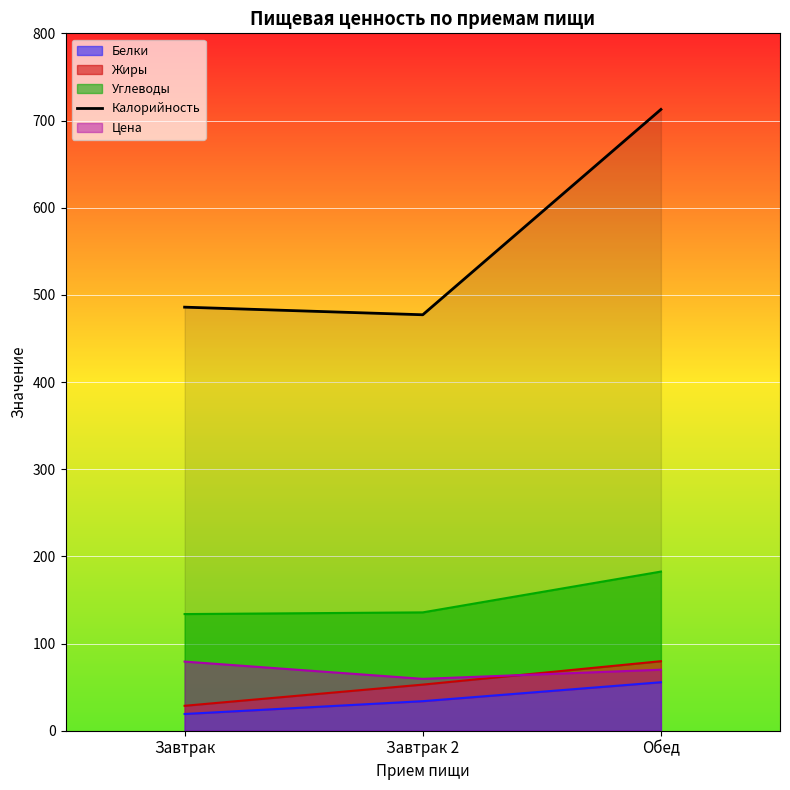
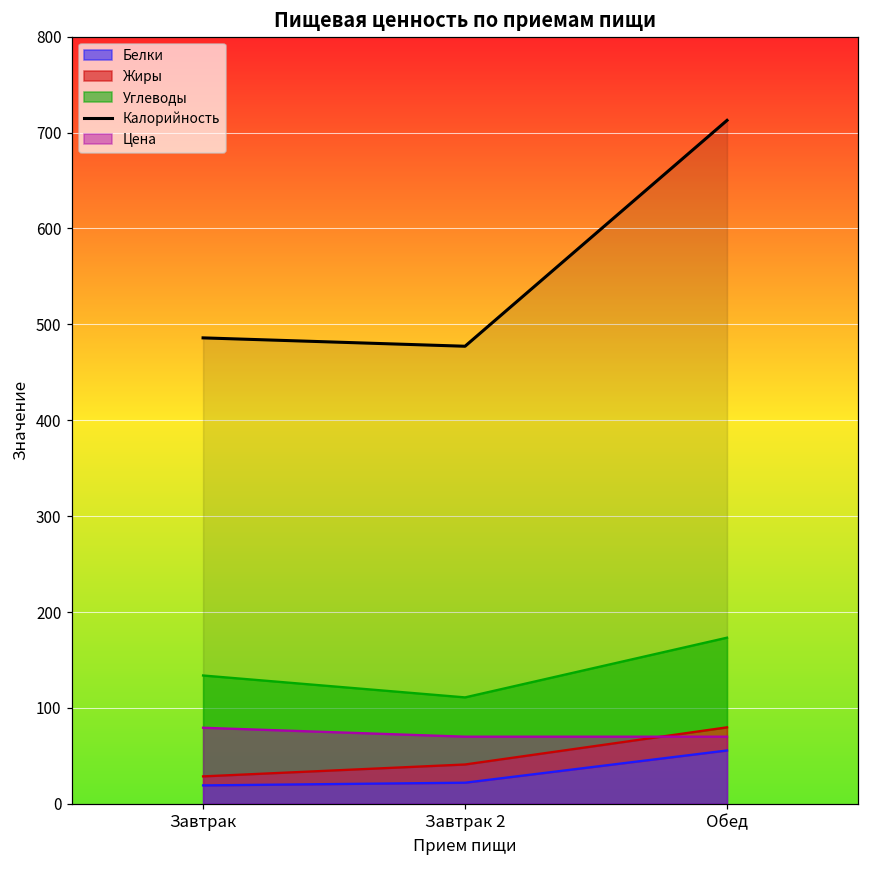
Белки, Завтрак 2: 30 -> 20
Углеводы, Завтрак 2: 80 -> 70
Цена, Завтрак 2: 60 -> 70
Углеводы, Обед: 100 -> 90
